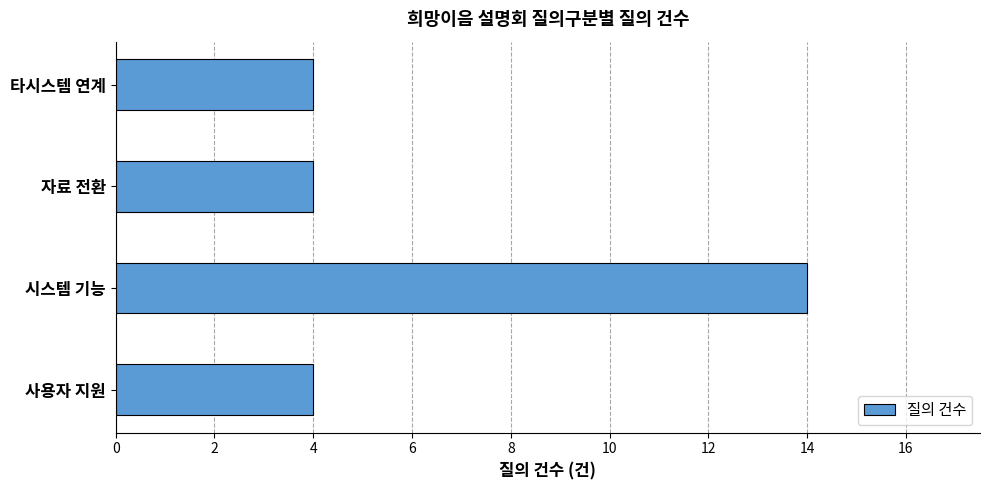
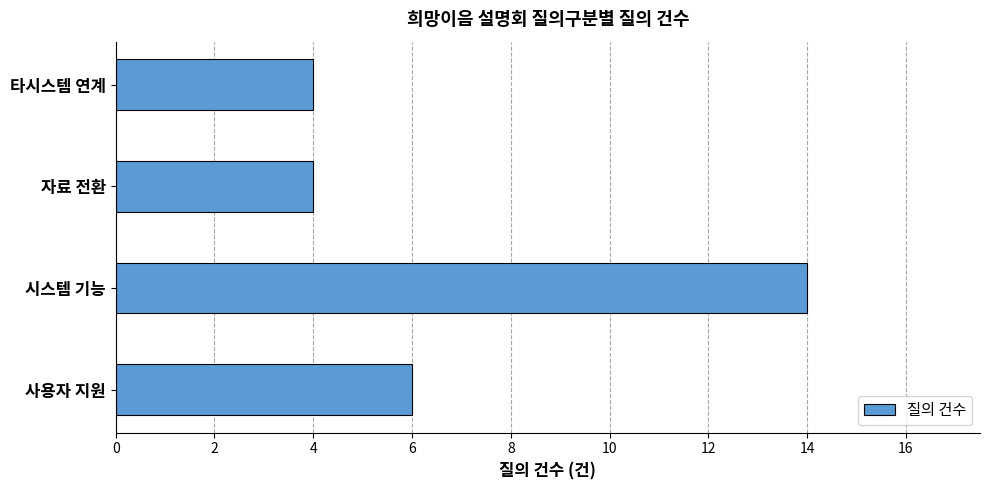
사용자 지원: 4 -> 6
